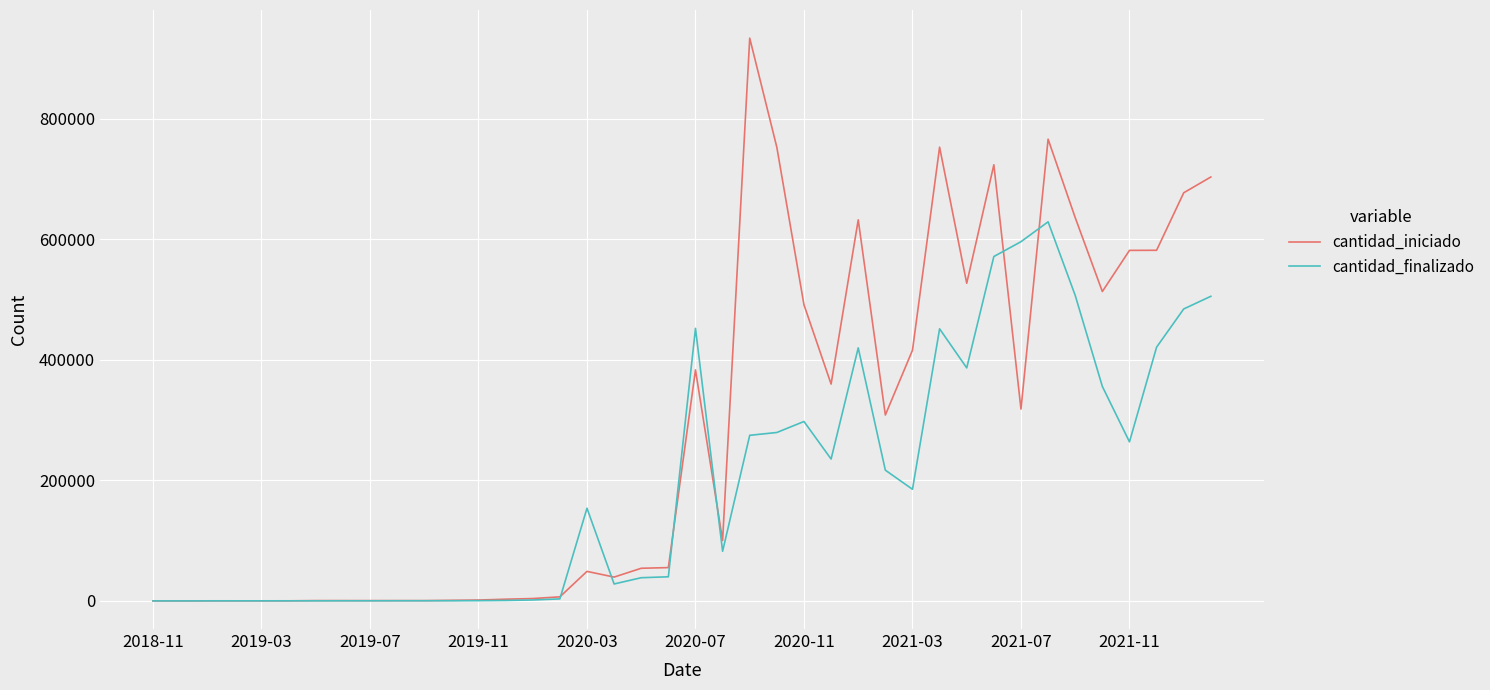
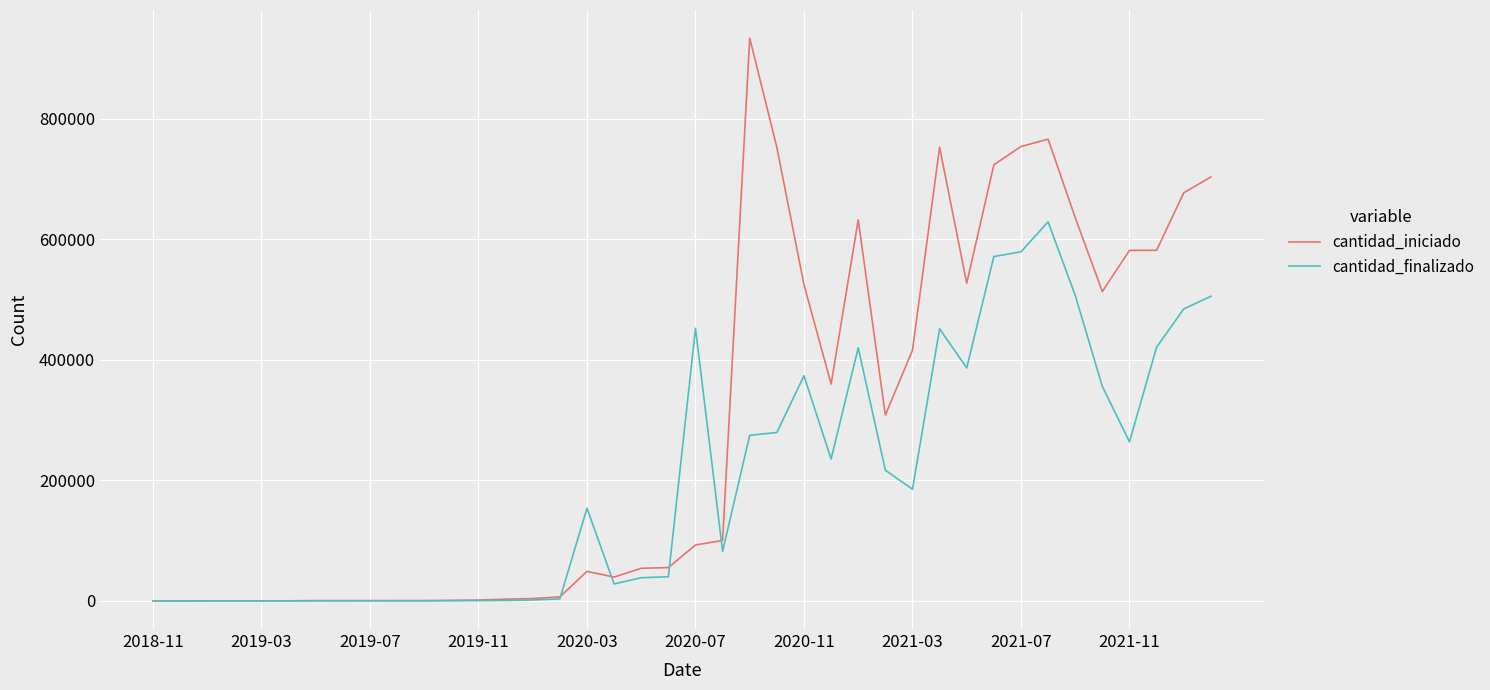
cantidad_iniciado, 2020-07: 380000 -> 90000
cantidad_iniciado, 2020-11: 490000 -> 520000
cantidad_finalizado, 2020-11: 300000 -> 370000
cantidad_iniciado, 2021-07: 320000 -> 750000
cantidad_finalizado, 2021-07: 600000 -> 580000
